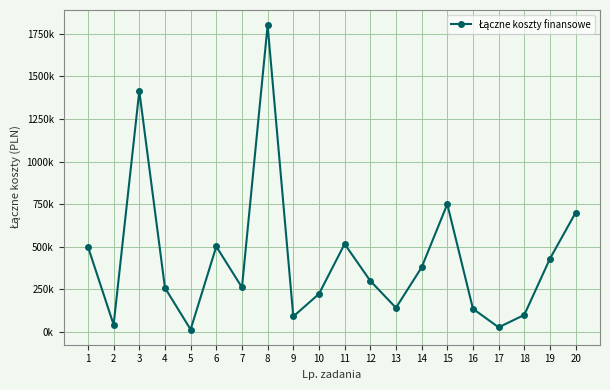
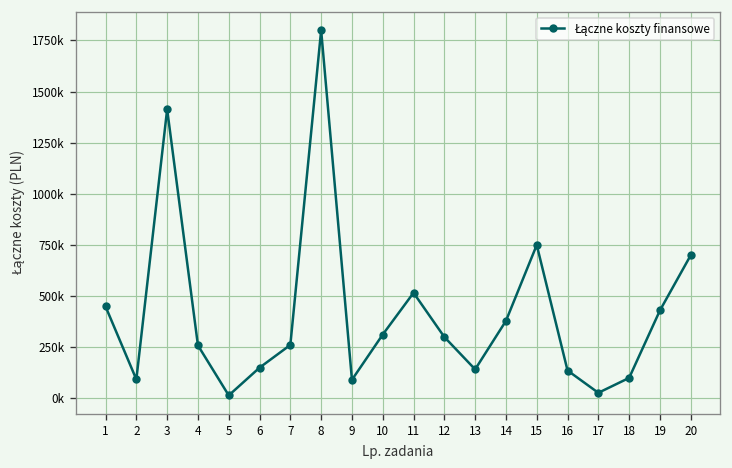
1: 500000 -> 450000
2: 40000 -> 90000
6: 500000 -> 150000
10: 220000 -> 310000
